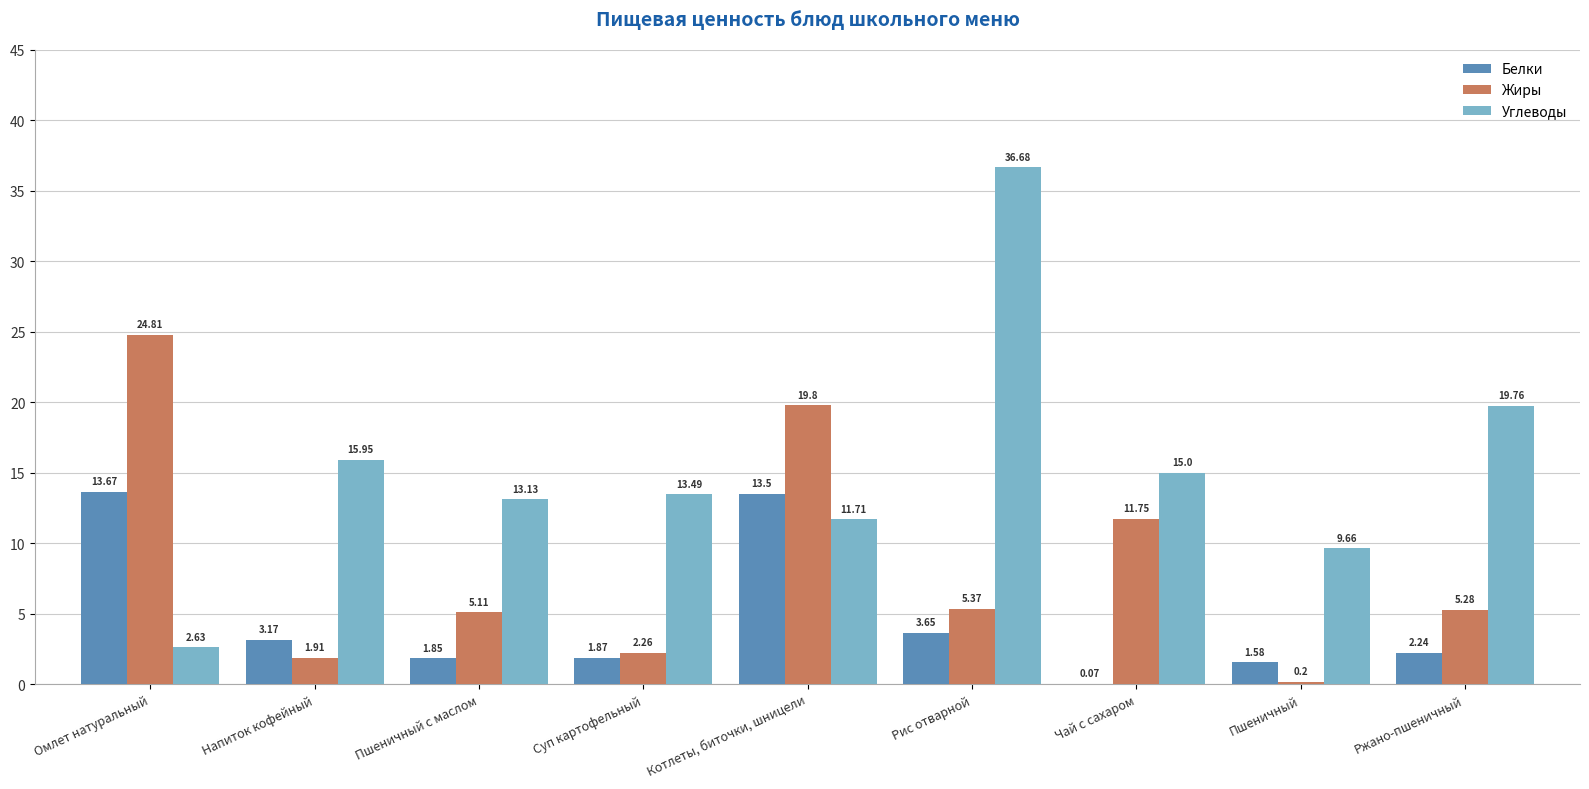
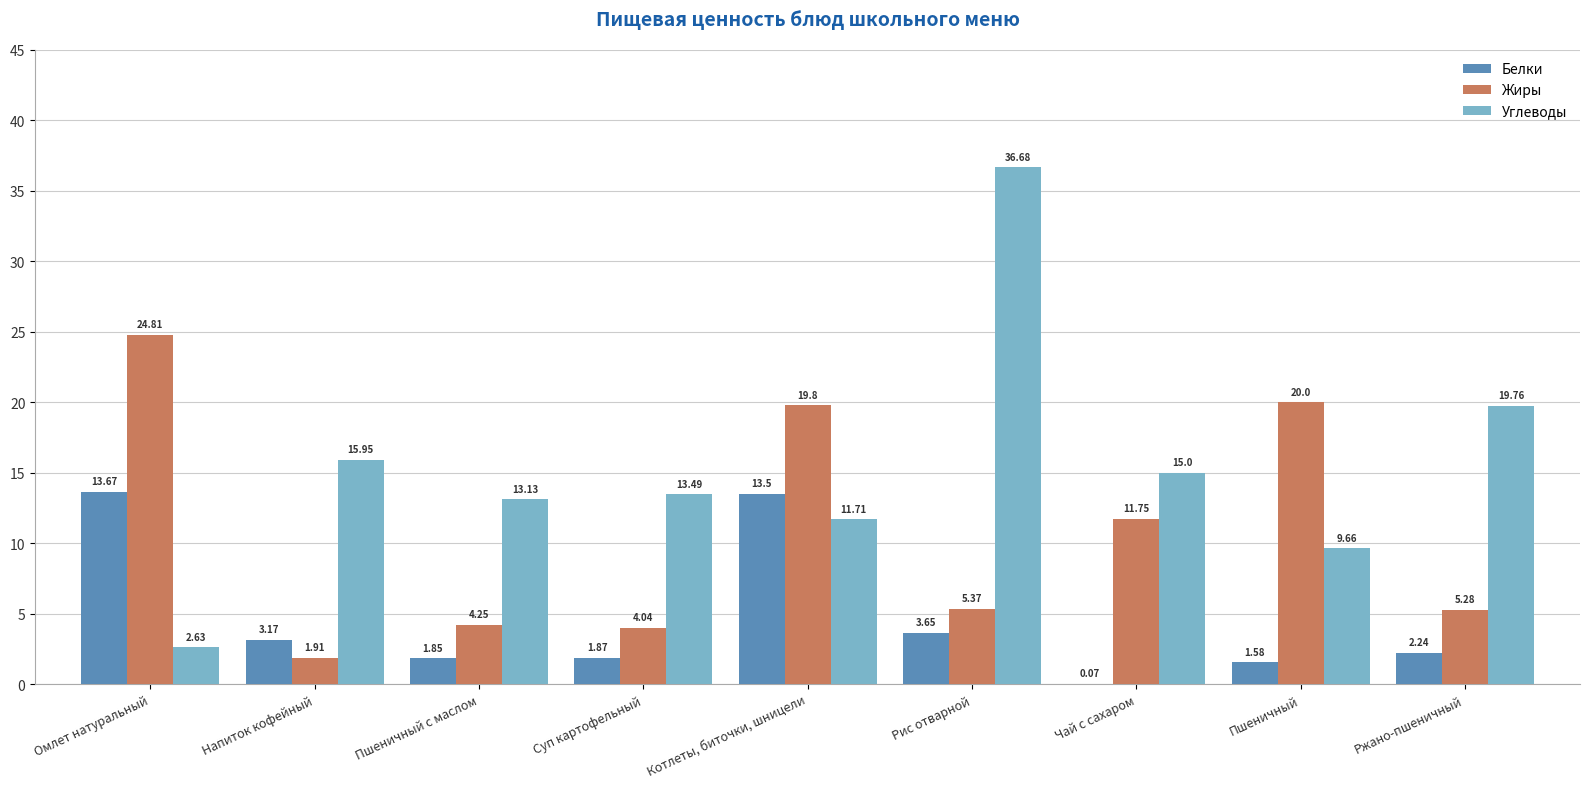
Жиры, Пшеничный с маслом: 5.11 -> 4.25
Жиры, Суп картофельный: 2.26 -> 4.04
Жиры, Пшеничный: 0.2 -> 20.0
